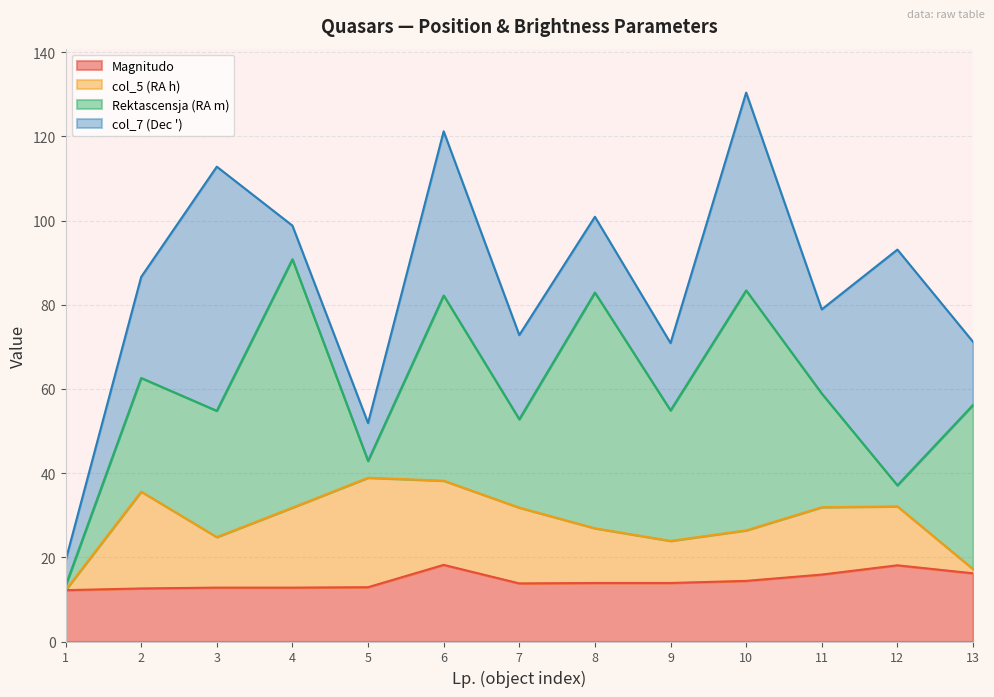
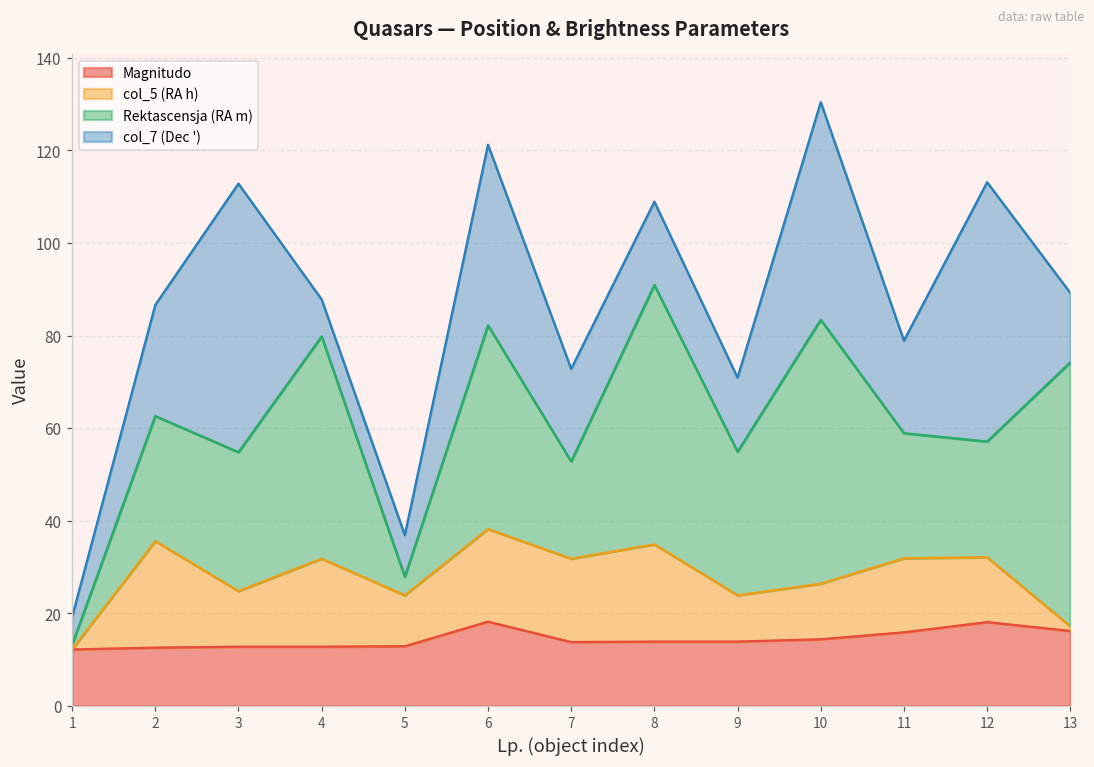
Rektascensja (RA m), 4: 59 -> 48
col_5 (RA h), 5: 26 -> 11
col_5 (RA h), 8: 13 -> 21
Rektascensja (RA m), 12: 5 -> 25
Rektascensja (RA m), 13: 39 -> 57
